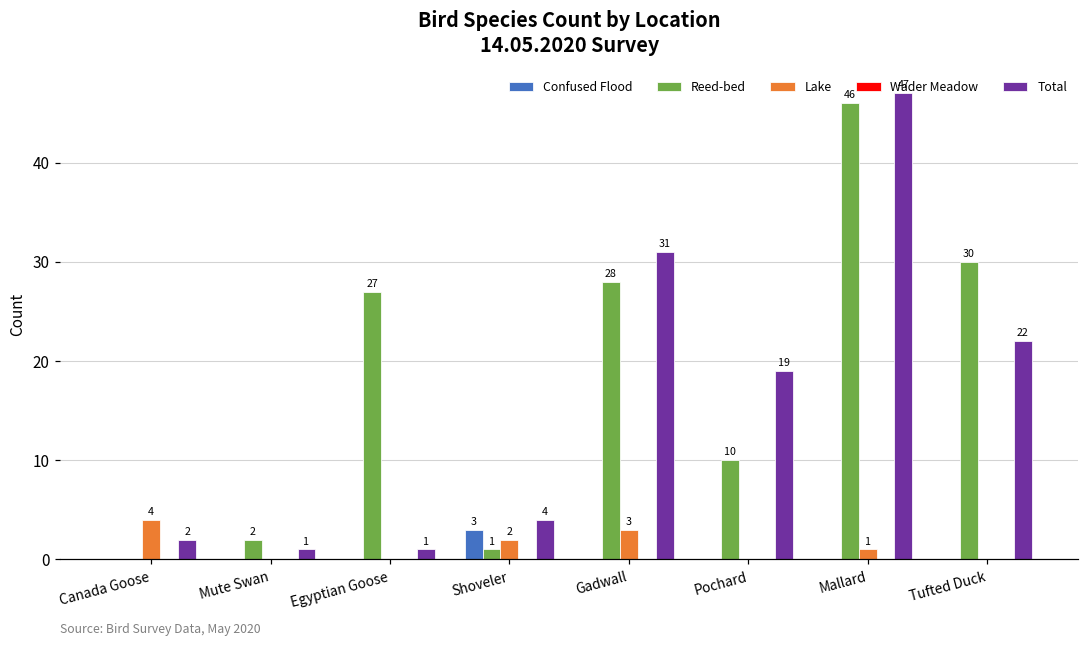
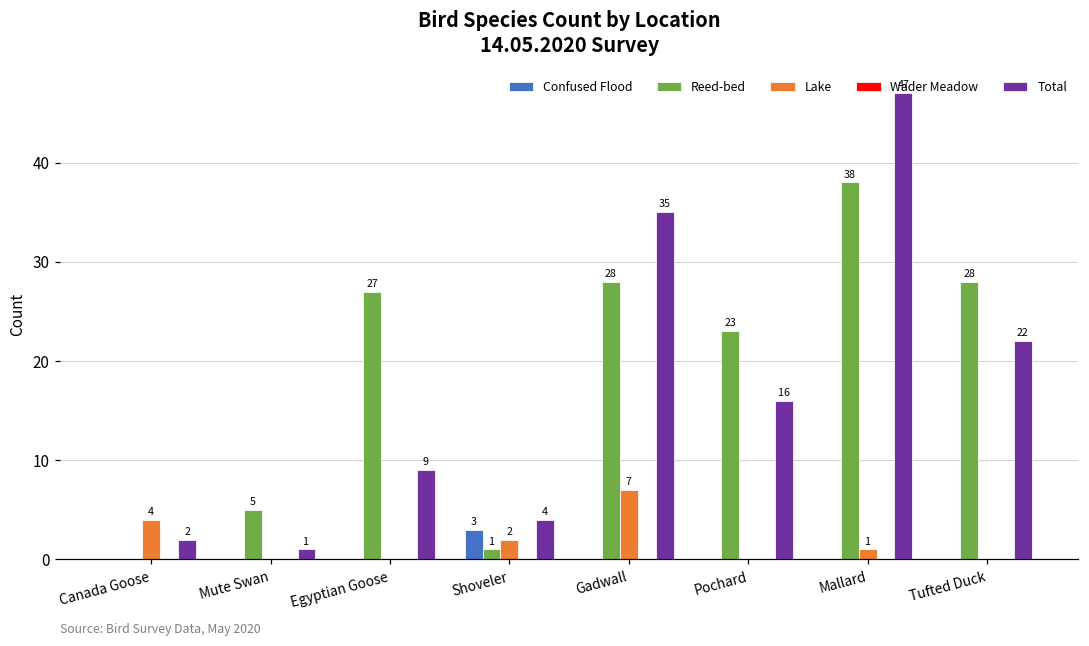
Reed-bed, Mute Swan: 2 -> 5
Total, Egyptian Goose: 1 -> 9
Lake, Gadwall: 3 -> 7
Total, Gadwall: 31 -> 35
Reed-bed, Pochard: 10 -> 23
Total, Pochard: 19 -> 16
Reed-bed, Mallard: 46 -> 38
Reed-bed, Tufted Duck: 30 -> 28
